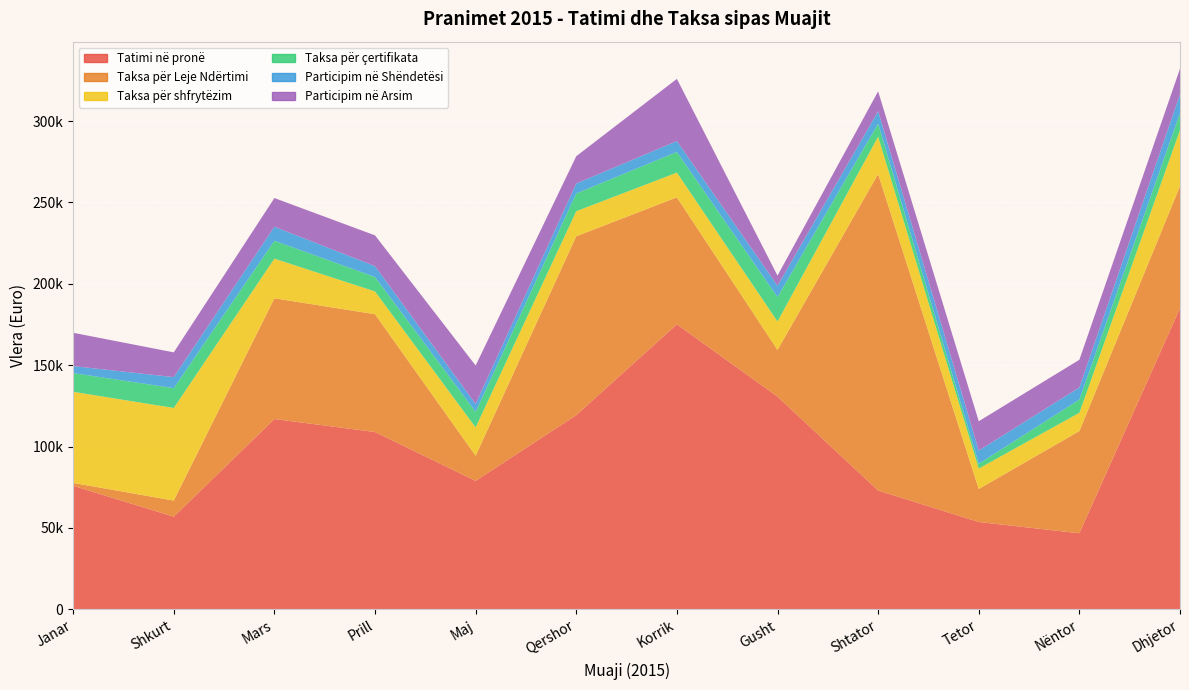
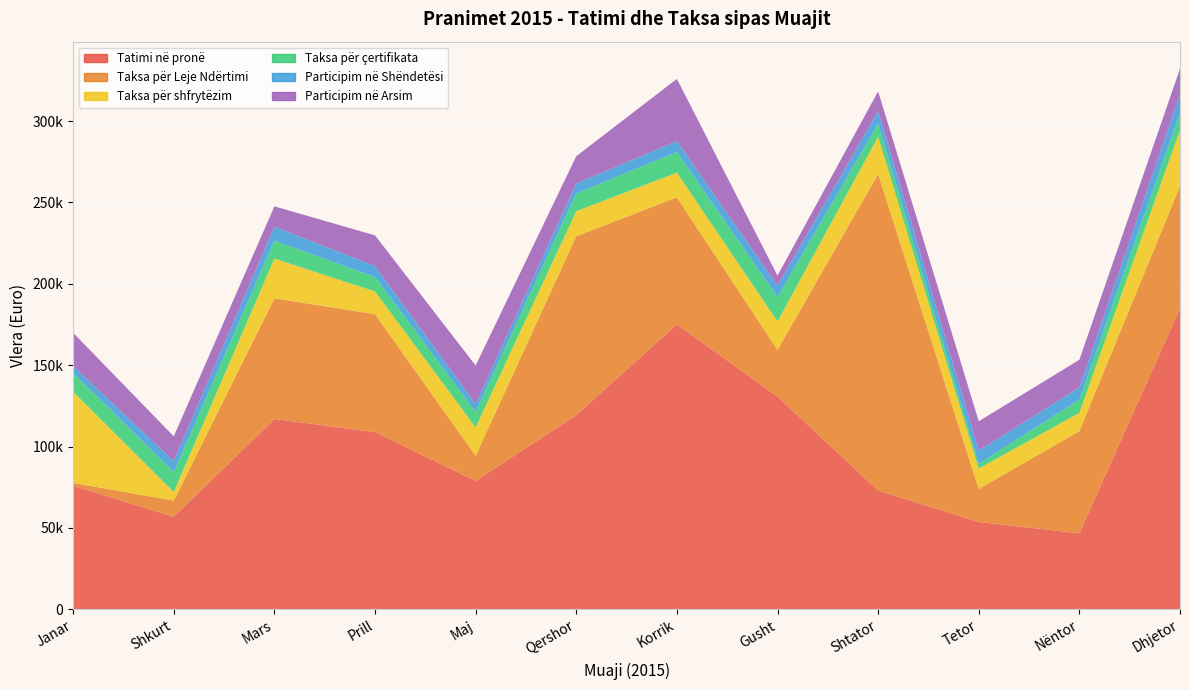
Taksa për shfrytëzim, Shkurt: 57000 -> 5000
Participim në Arsim, Mars: 18000 -> 13000
